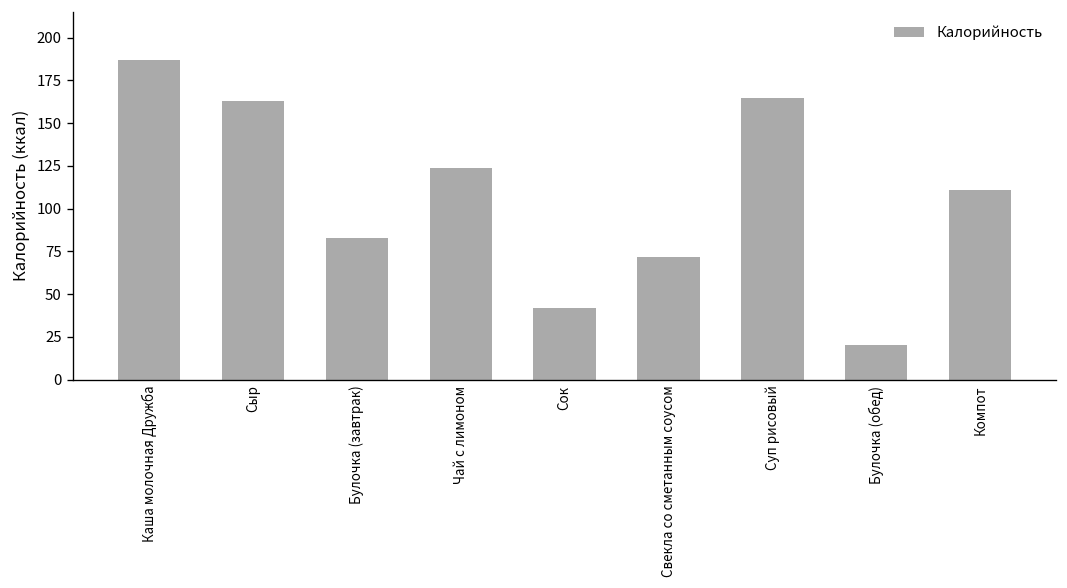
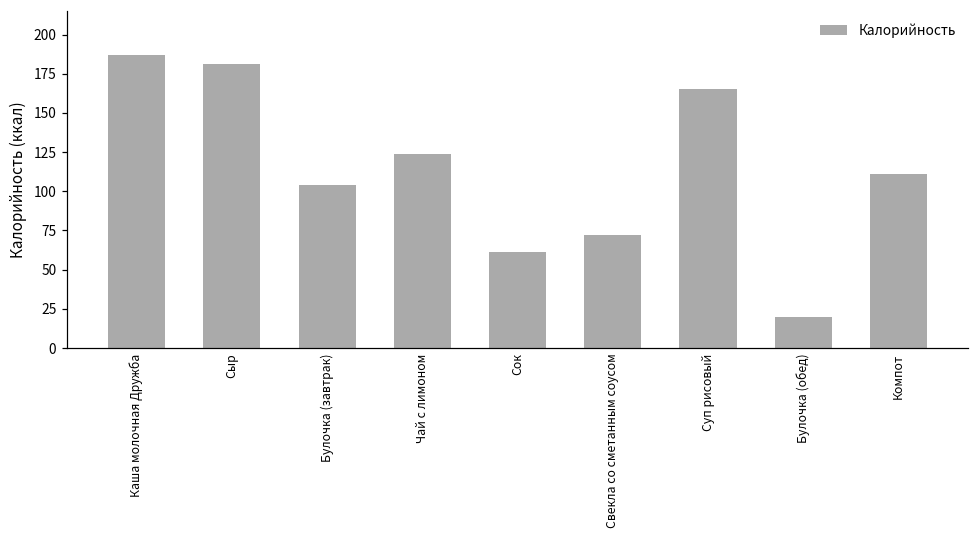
Сыр: 163 -> 181
Булочка (завтрак): 83 -> 104
Сок: 42 -> 61
